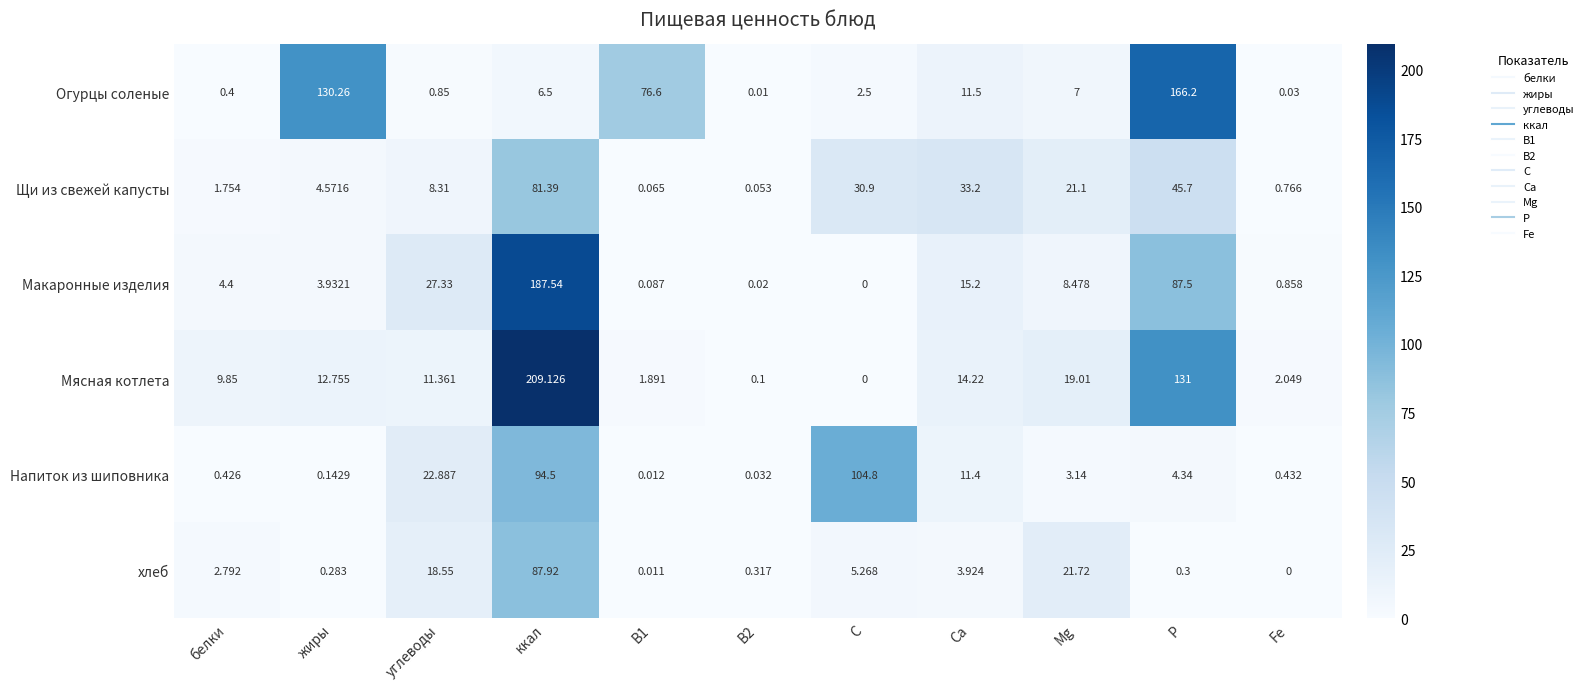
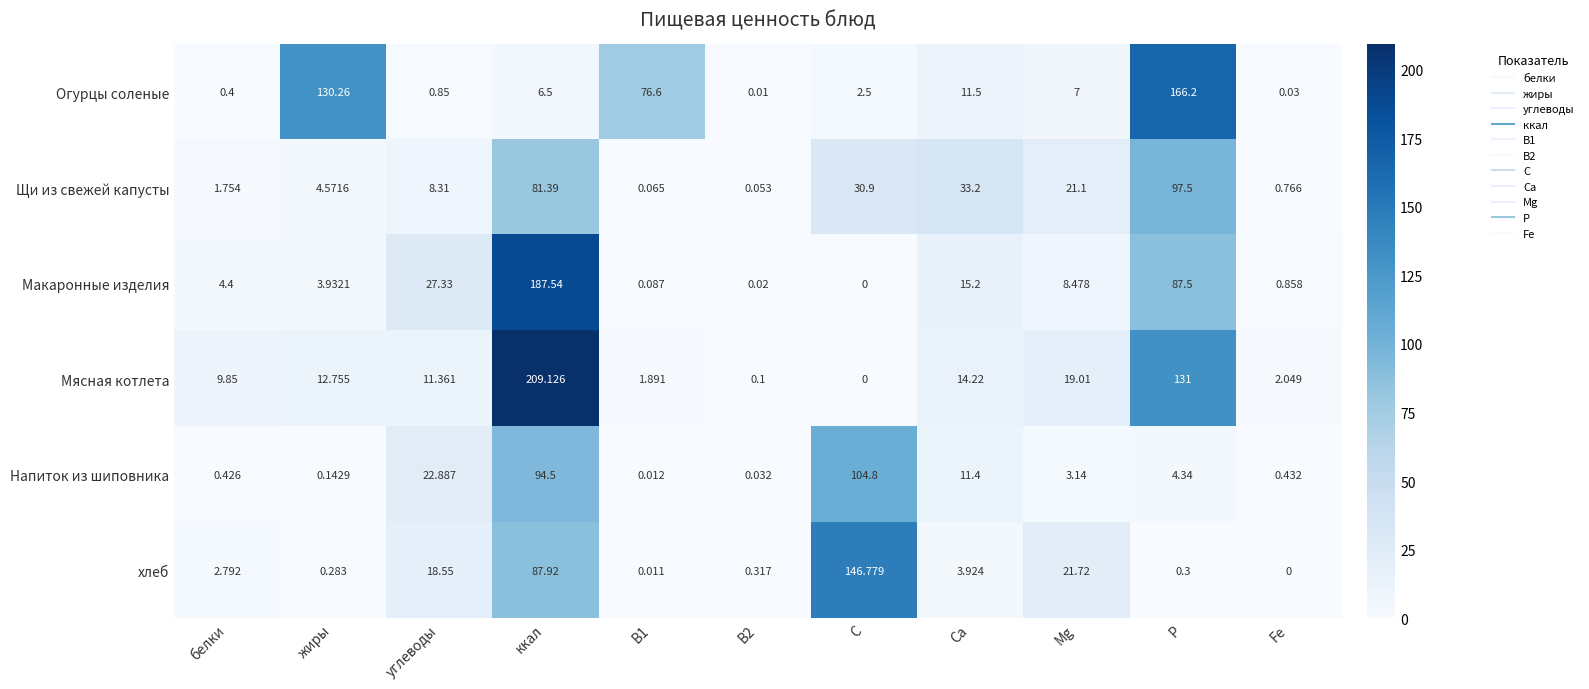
Щи из свежей капусты, P: 45.7 -> 97.5
хлеб, С: 5.268 -> 146.779
